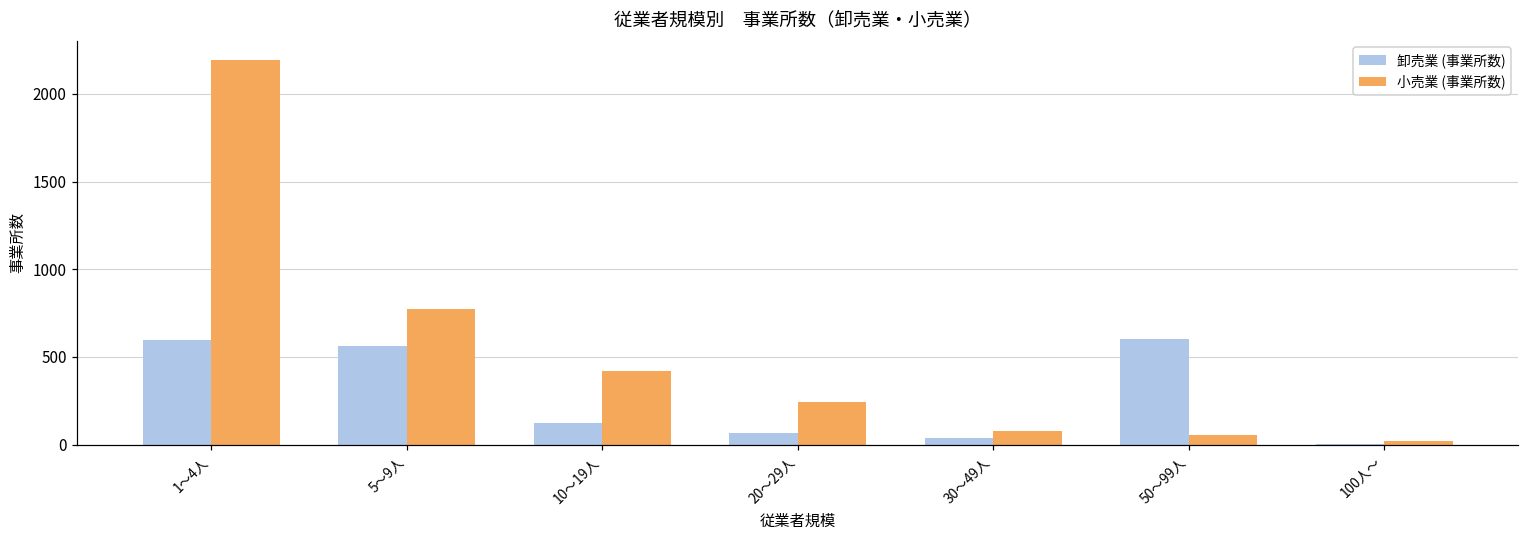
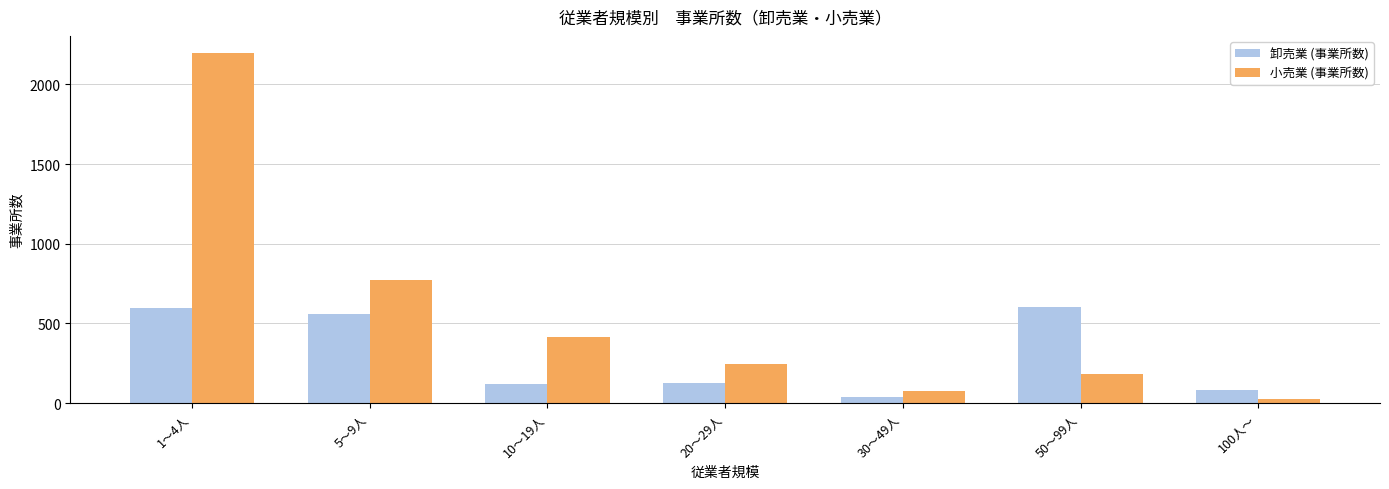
卸売業 (事業所数), 20～29人: 70 -> 120
小売業 (事業所数), 50～99人: 60 -> 190
卸売業 (事業所数), 100人～: 0 -> 80
